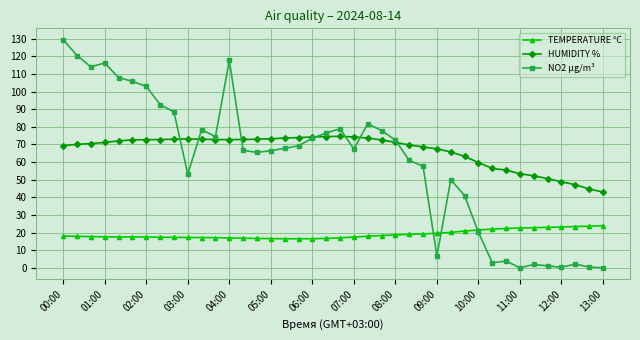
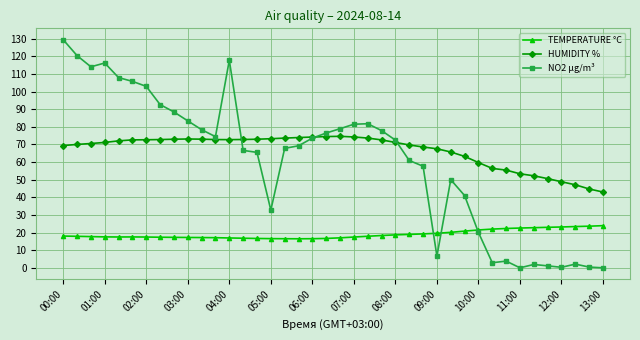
NO2 µg/m³, 03:00: 53 -> 83
NO2 µg/m³, 05:00: 66 -> 33
NO2 µg/m³, 07:00: 67 -> 81
